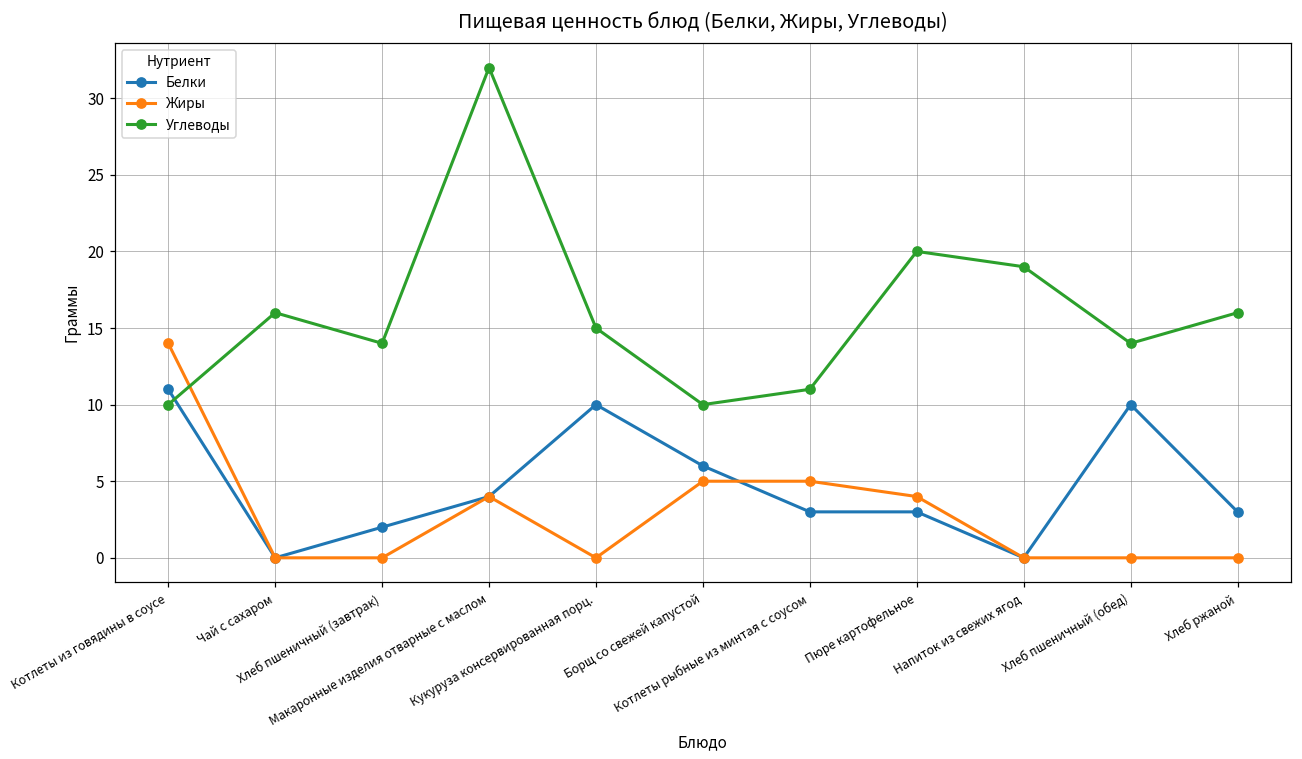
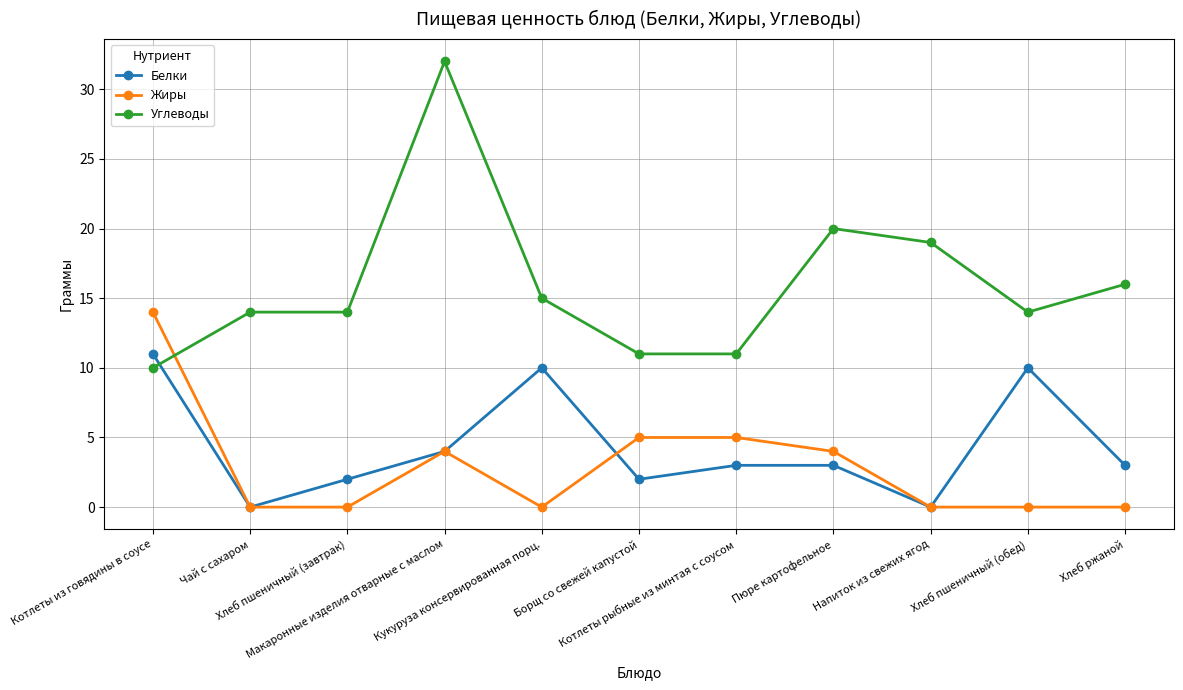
Углеводы, Чай с сахаром: 16 -> 14
Белки, Борщ со свежей капустой: 6 -> 2
Углеводы, Борщ со свежей капустой: 10 -> 11
